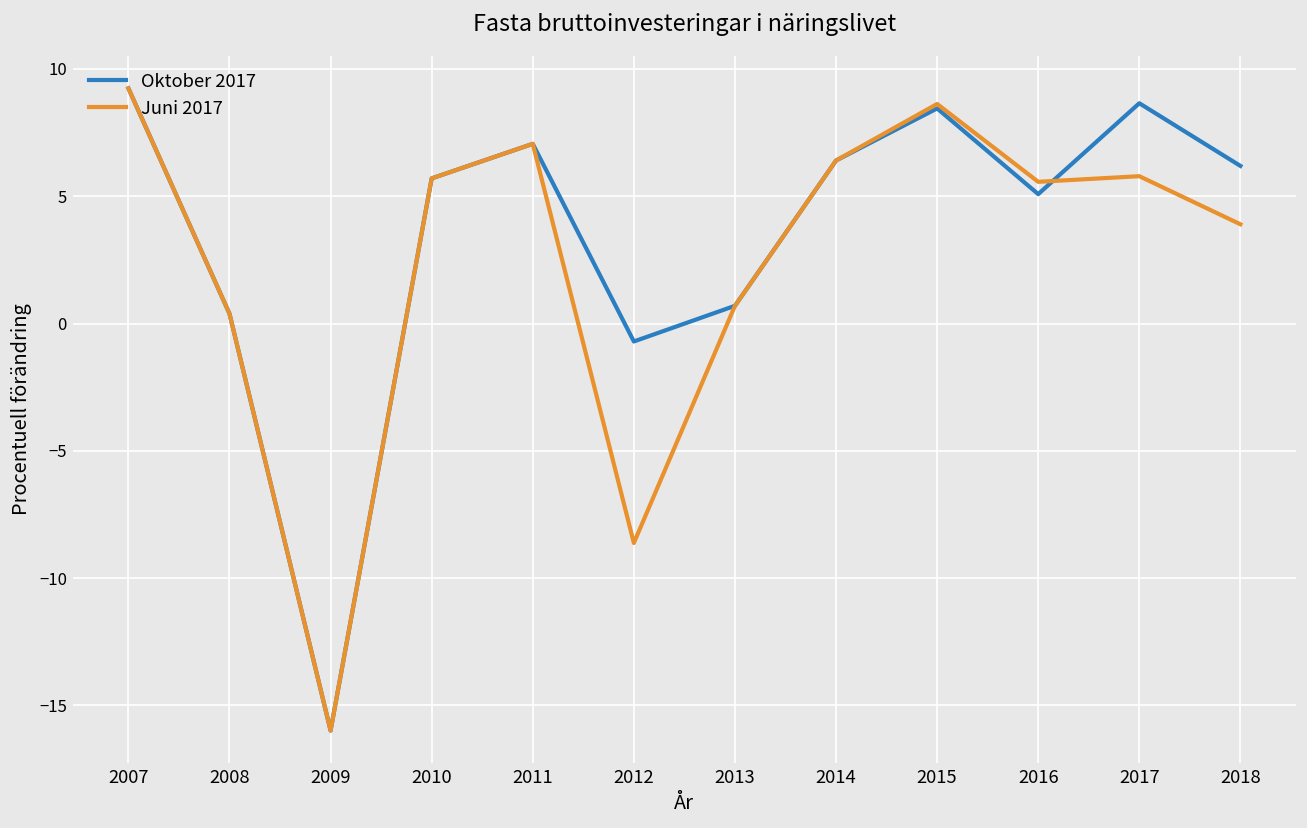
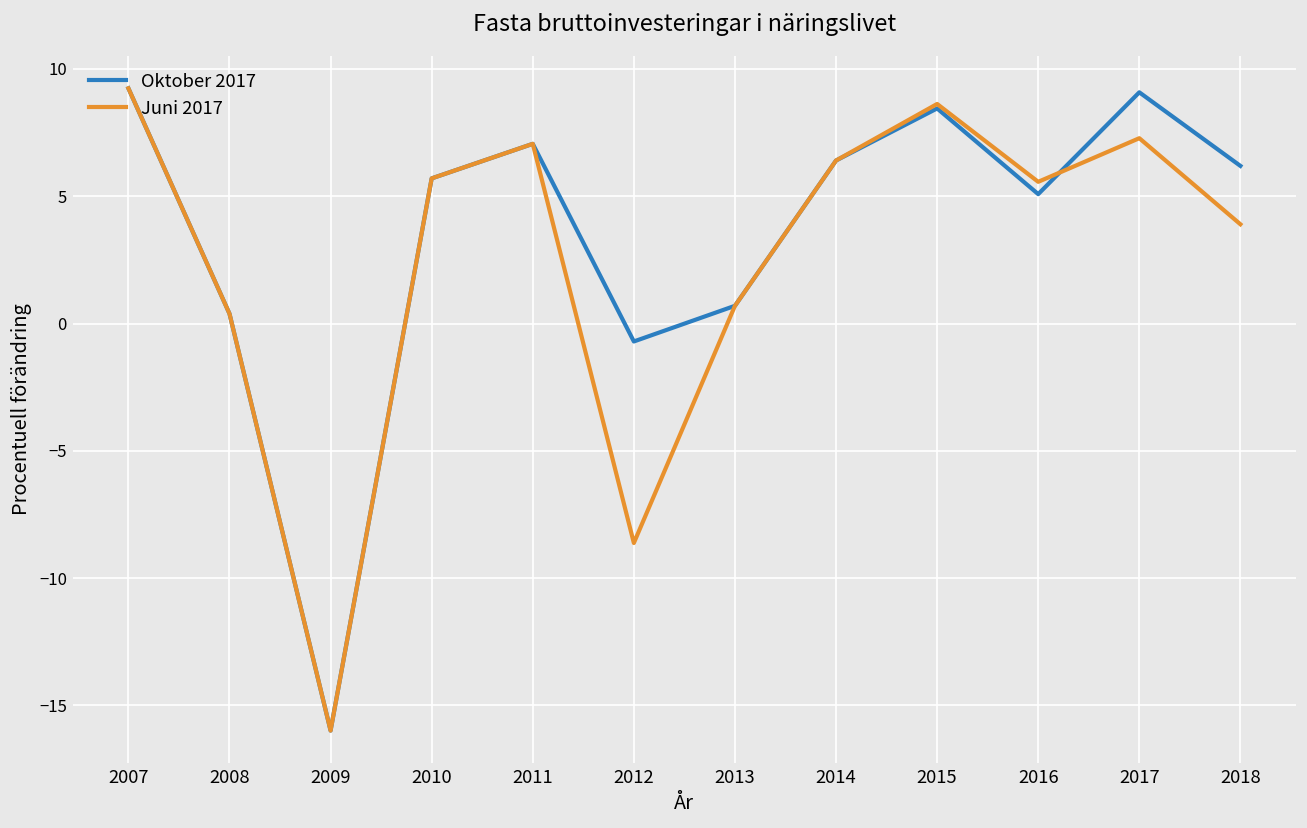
Oktober 2017, 2017: 8.7 -> 9.1
Juni 2017, 2017: 5.8 -> 7.3
